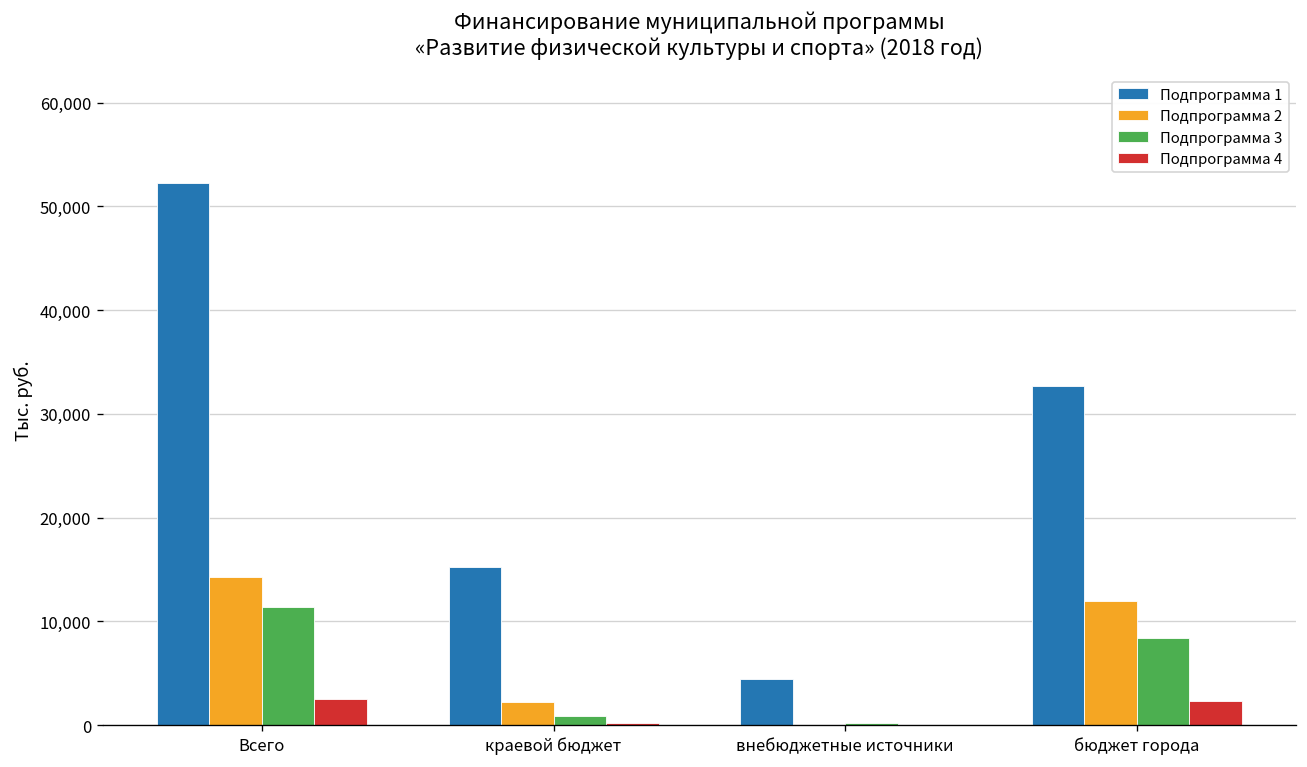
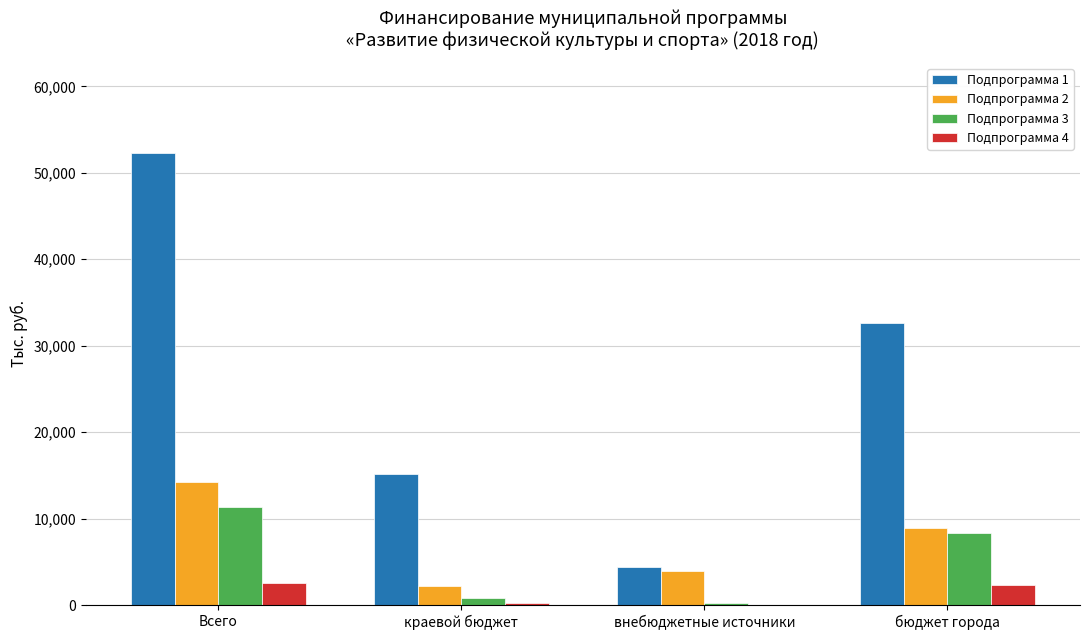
Подпрограмма 2, внебюджетные источники: 0 -> 4,000
Подпрограмма 2, бюджет города: 12,000 -> 9,000
